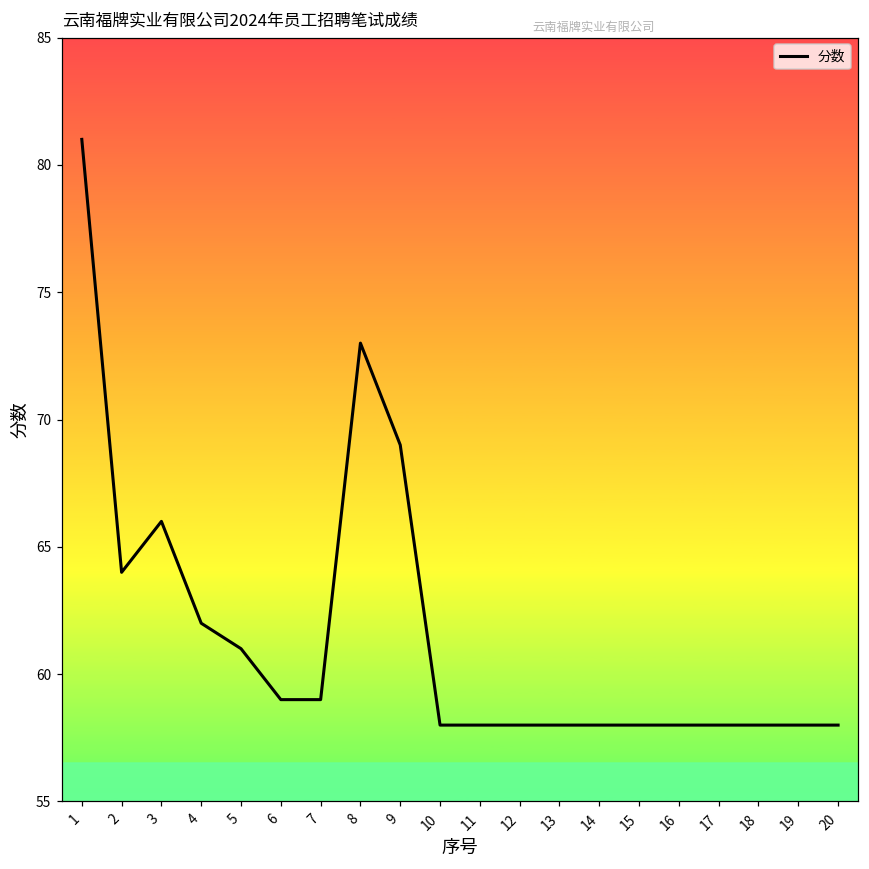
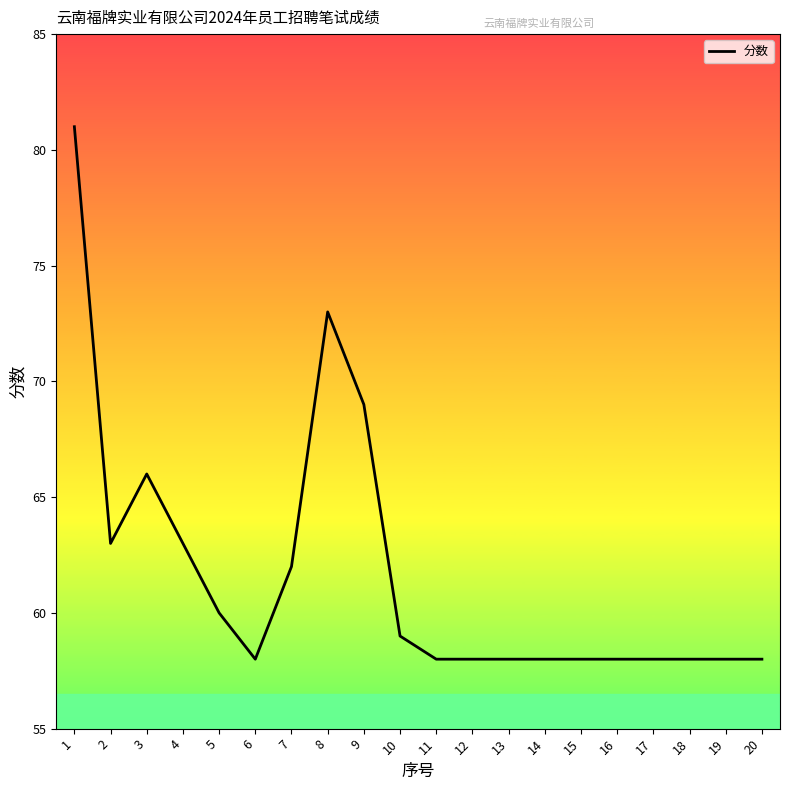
2: 64 -> 63
4: 62 -> 63
5: 61 -> 60
6: 59 -> 58
7: 59 -> 62
10: 58 -> 59
